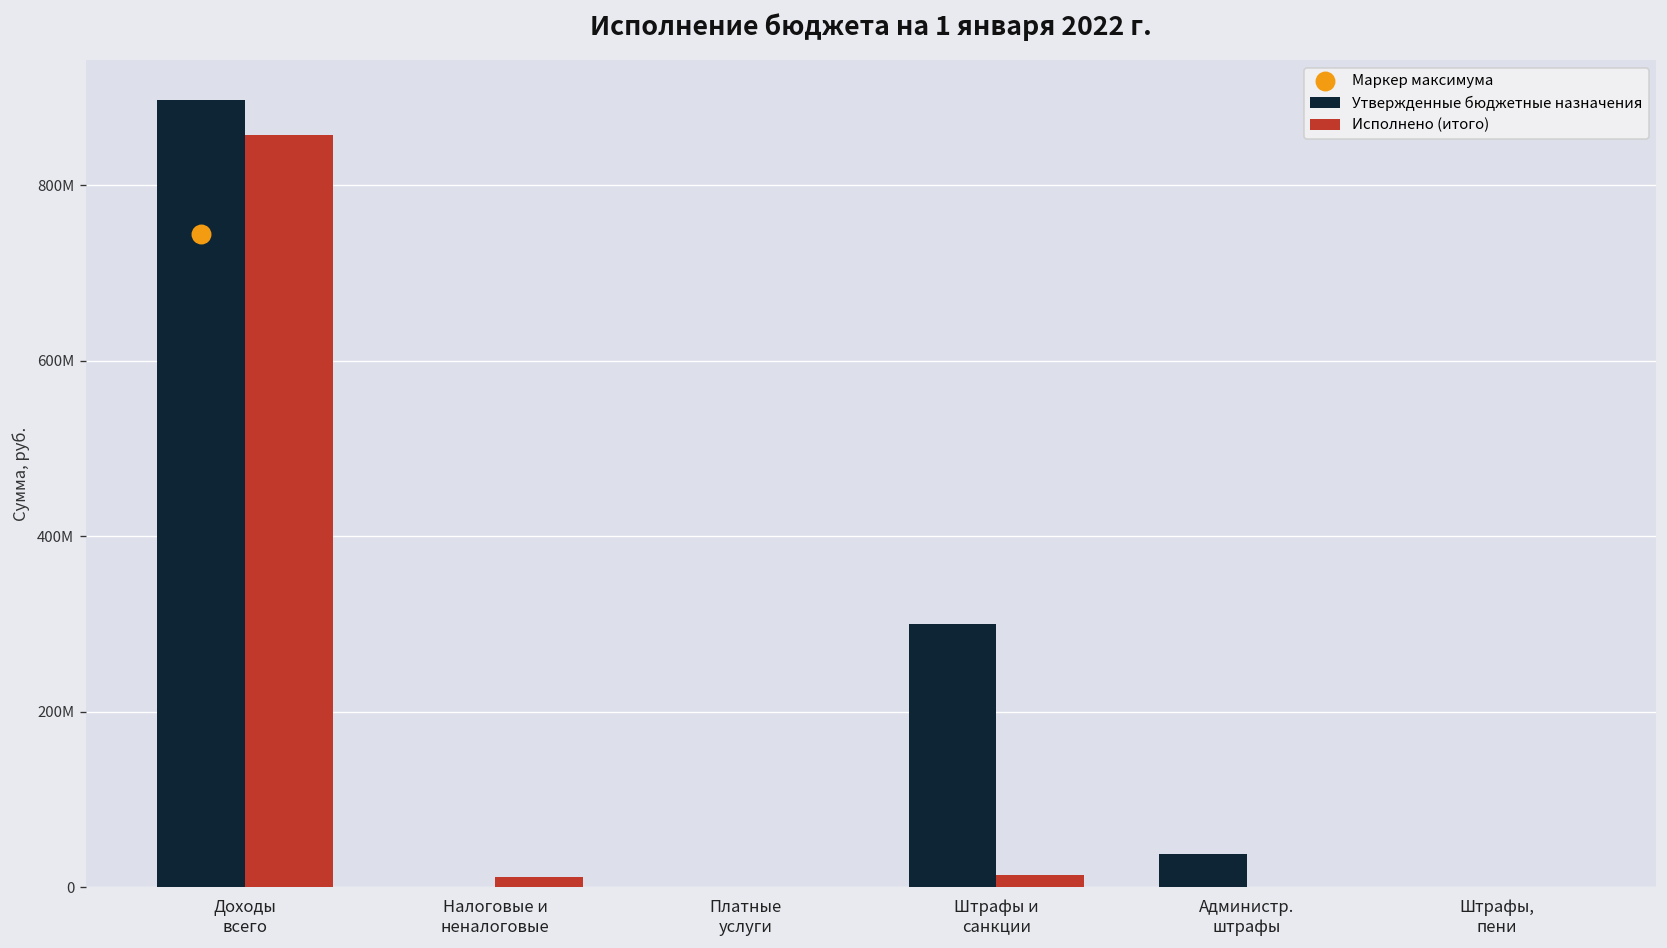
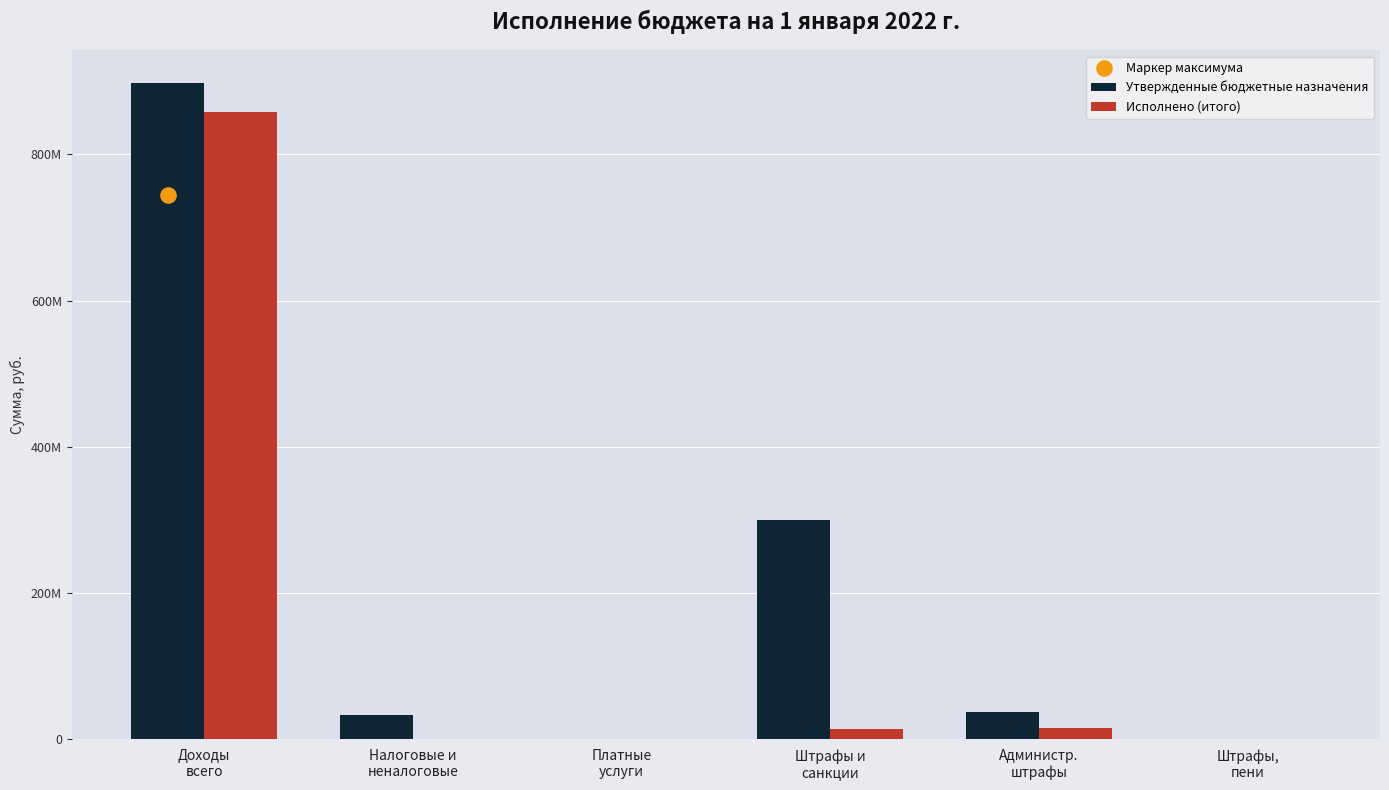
Утвержденные бюджетные назначения, Налоговые и неналоговые: 0М -> 30М
Исполнено (итого), Налоговые и неналоговые: 10М -> 0М
Исполнено (итого), Администр. штрафы: 0М -> 20М
